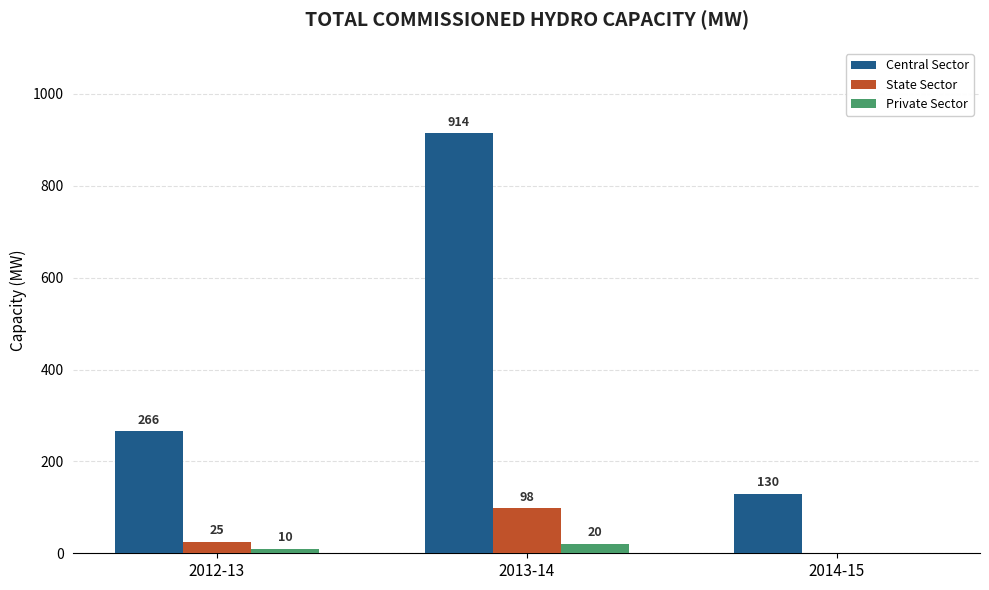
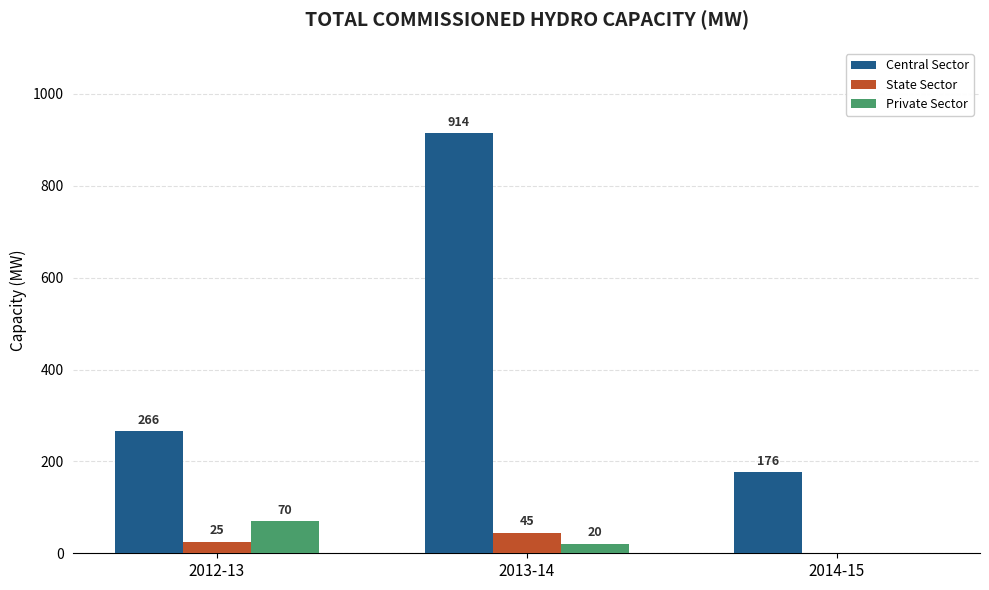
Private Sector, 2012-13: 10 -> 70
State Sector, 2013-14: 98 -> 45
Central Sector, 2014-15: 130 -> 176
